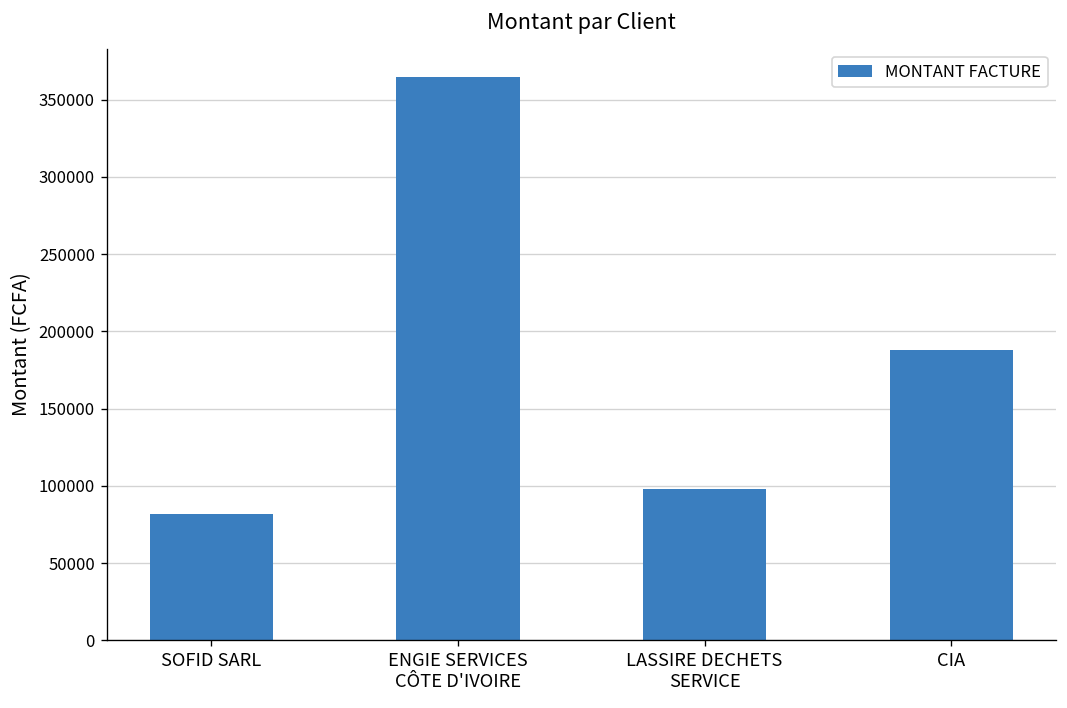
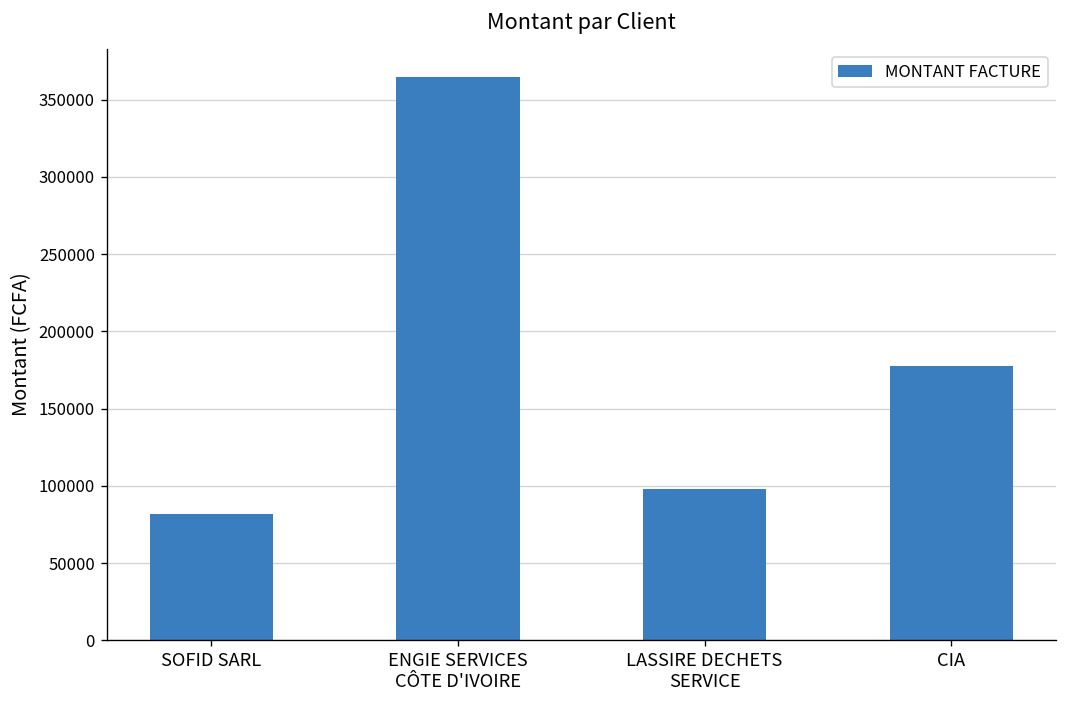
CIA: 188000 -> 178000
